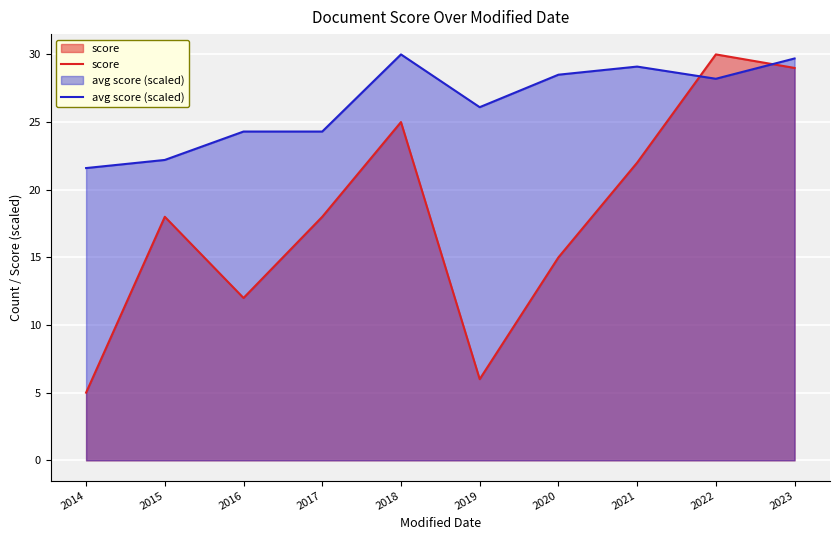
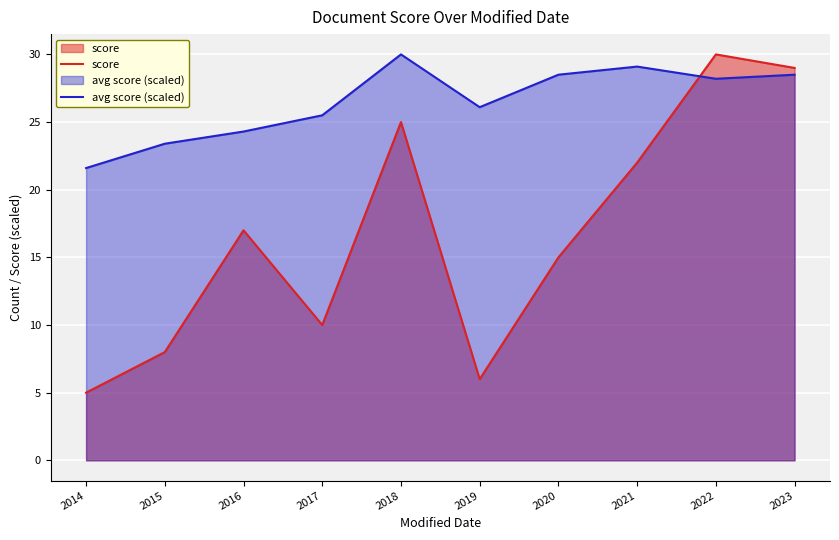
score, 2015: 18 -> 8
avg score (scaled), 2015: 22.2 -> 23.4
score, 2016: 12 -> 17
score, 2017: 18 -> 10
avg score (scaled), 2017: 24.3 -> 25.5
avg score (scaled), 2023: 29.7 -> 28.5
